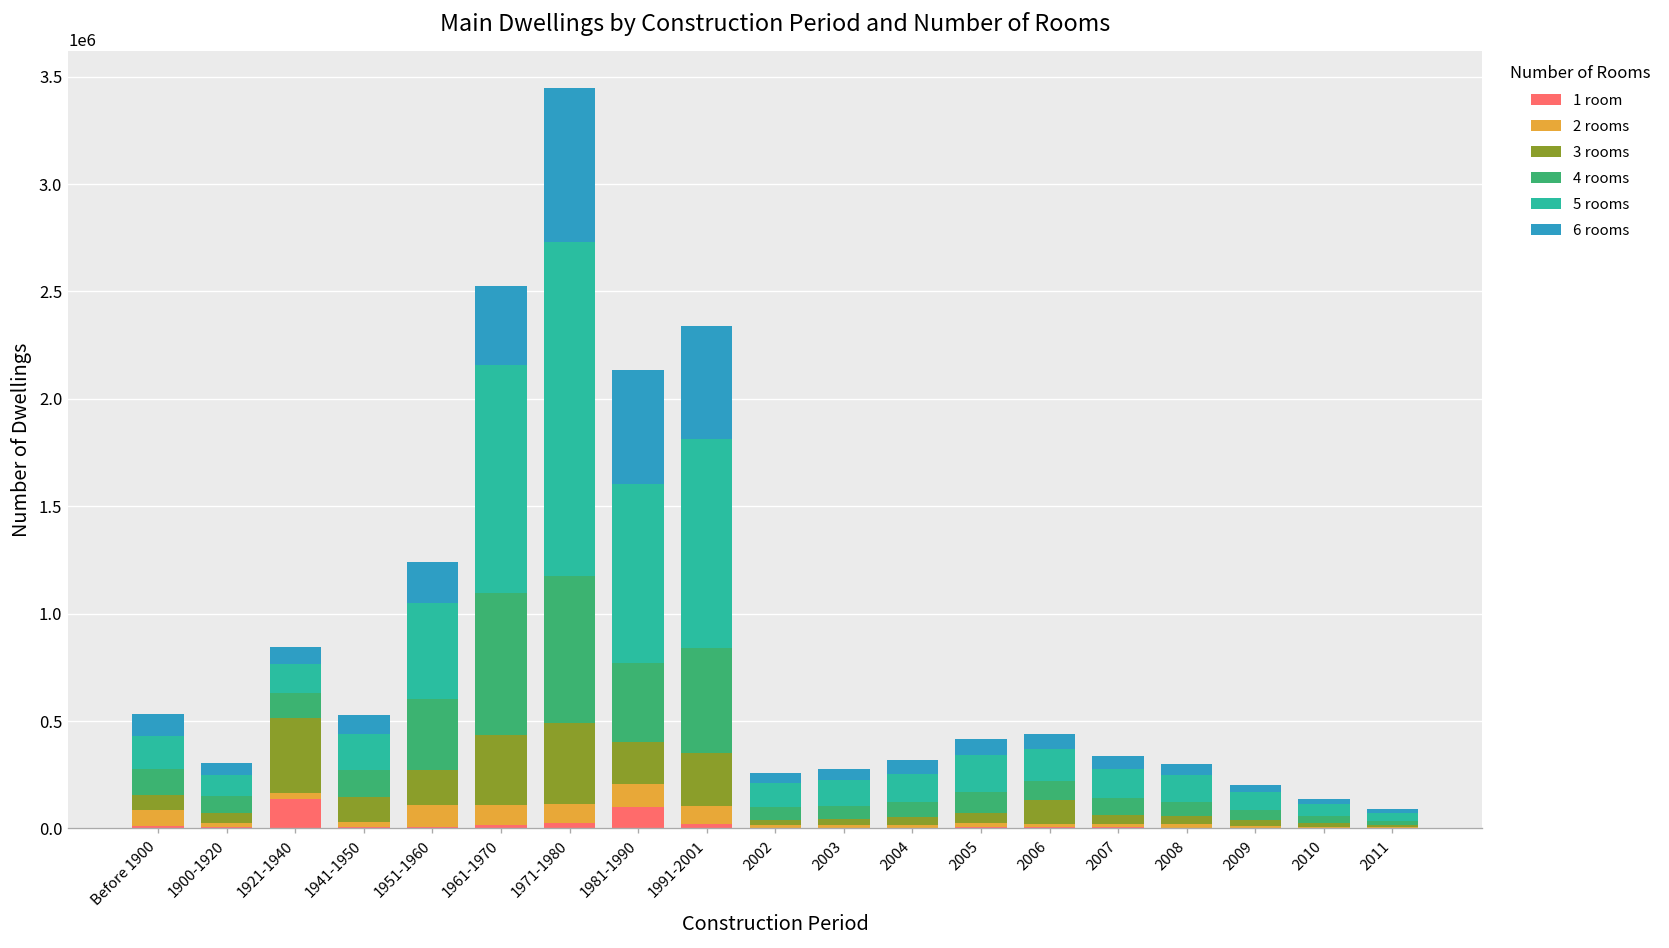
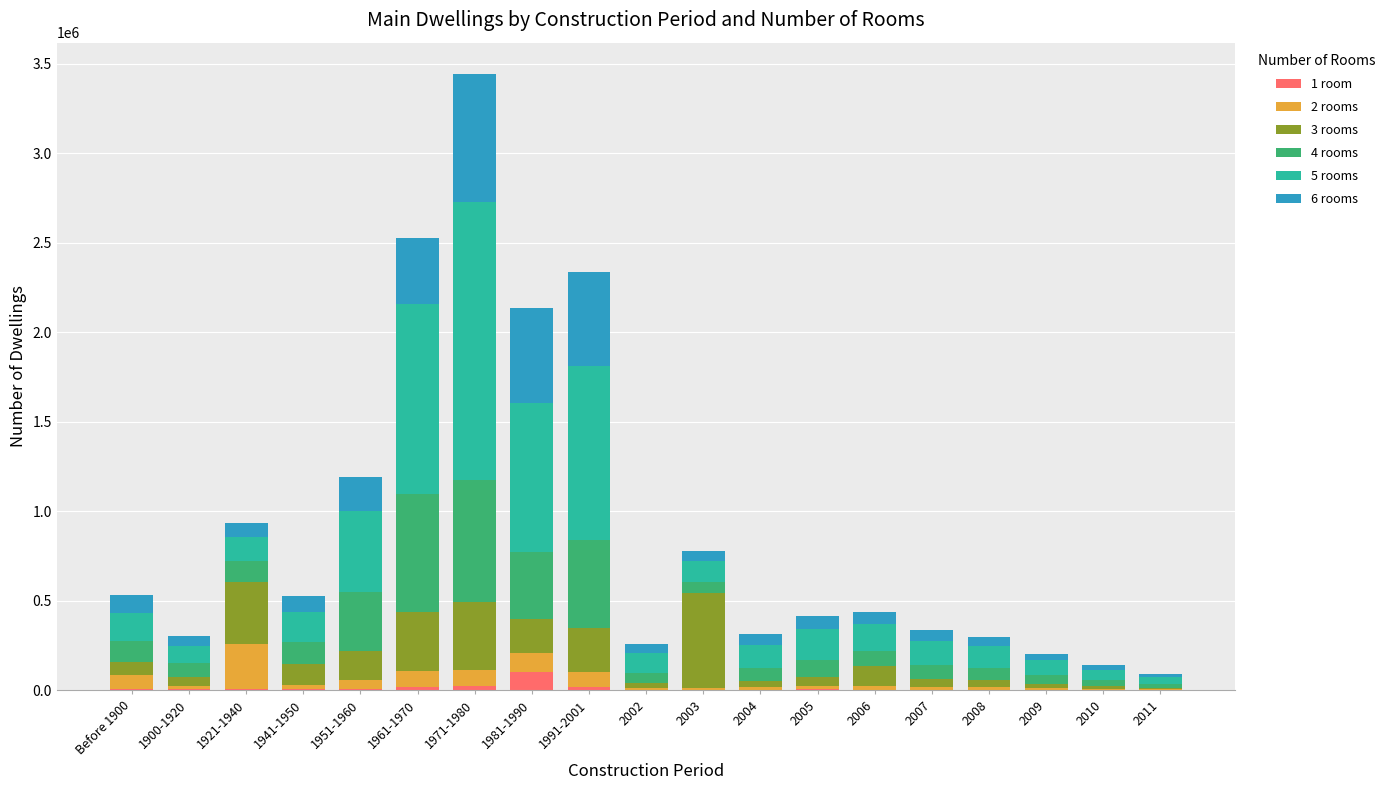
1 room, 1921-1940: 140000 -> 10000
2 rooms, 1921-1940: 30000 -> 250000
2 rooms, 1951-1960: 100000 -> 50000
3 rooms, 2003: 30000 -> 530000
